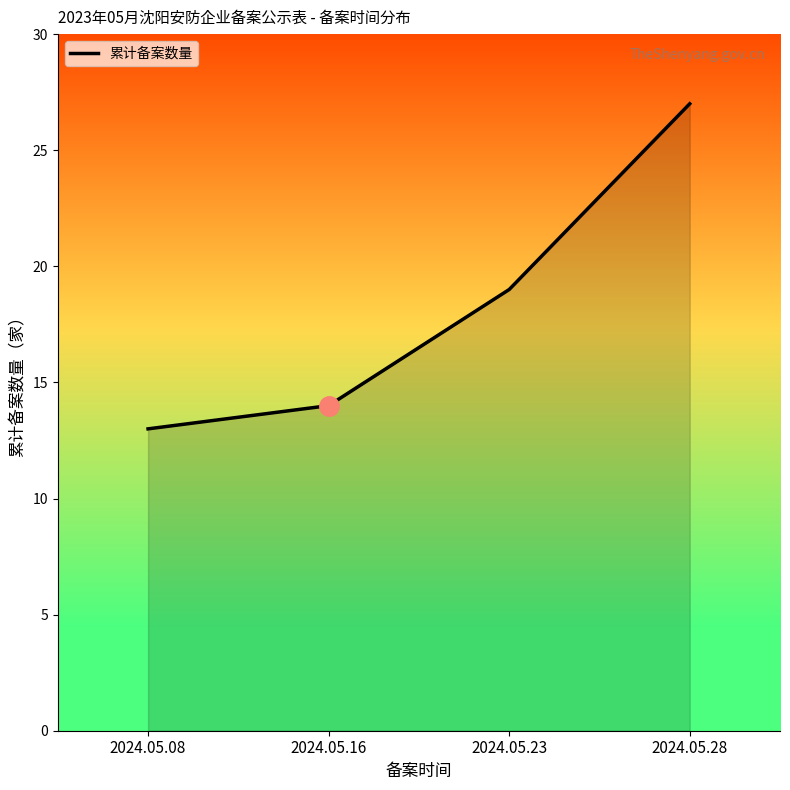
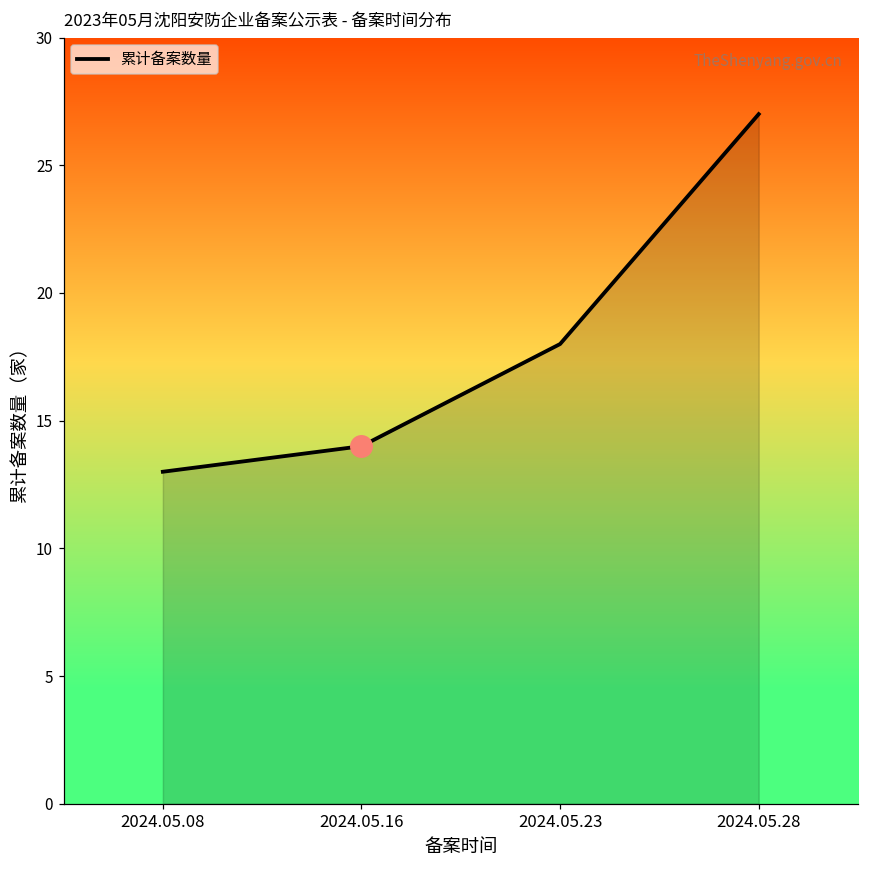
累计备案数量, 2024.05.23: 19 -> 18
